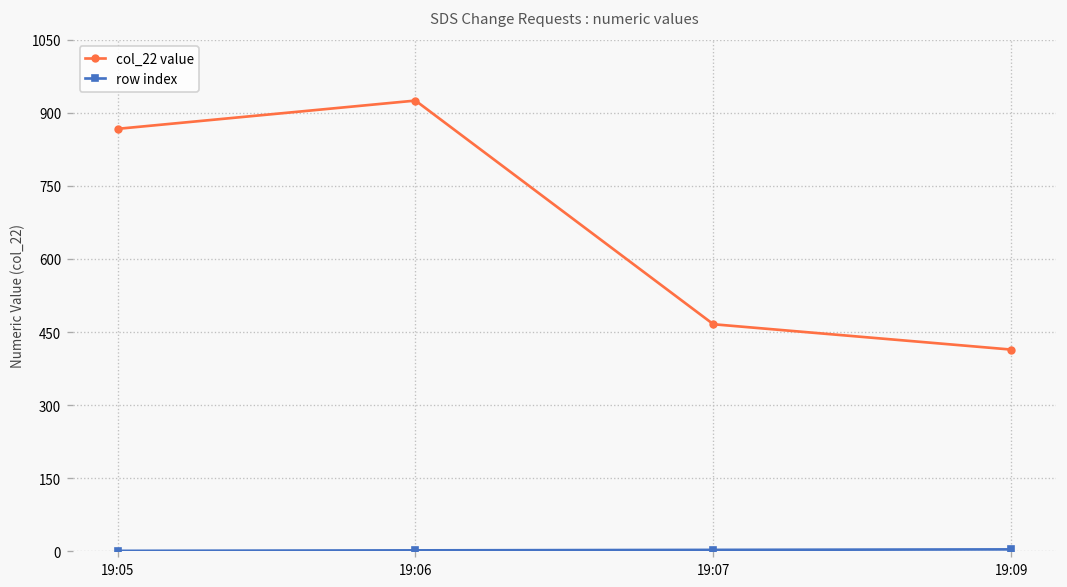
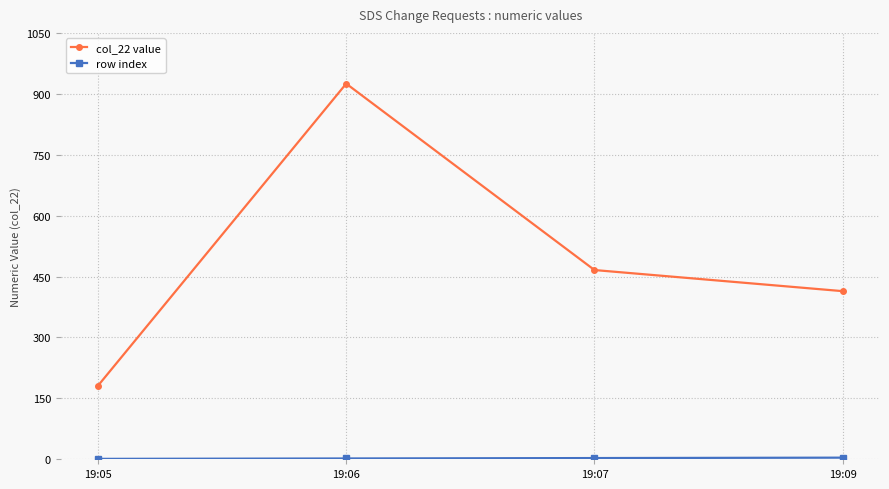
col_22 value, 19:05: 870 -> 180
